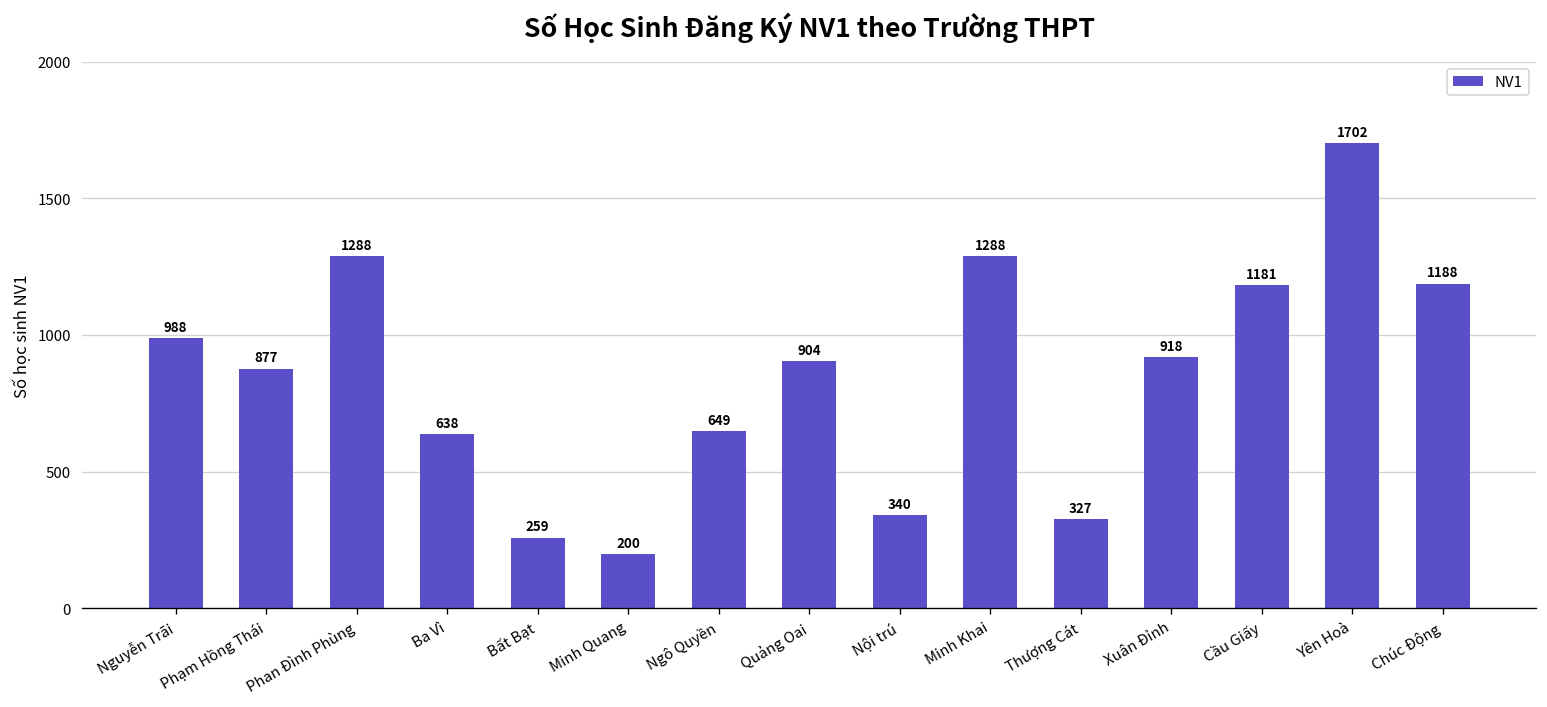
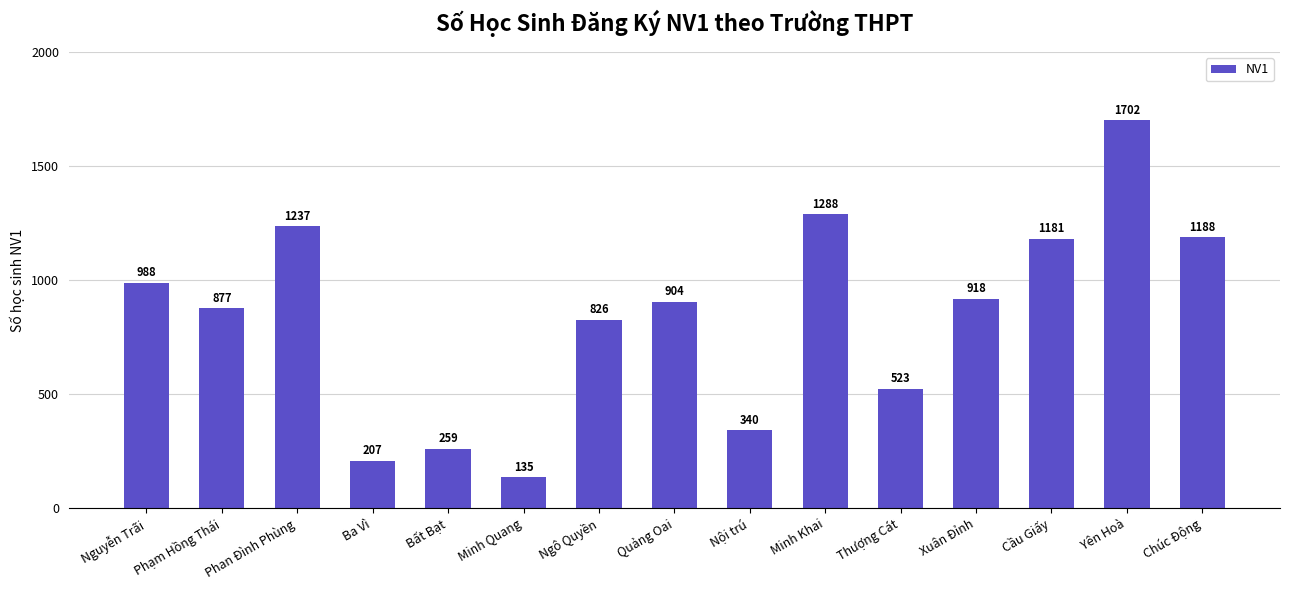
Phan Đình Phùng: 1288 -> 1237
Ba Vì: 638 -> 207
Minh Quang: 200 -> 135
Ngô Quyền: 649 -> 826
Thượng Cát: 327 -> 523
